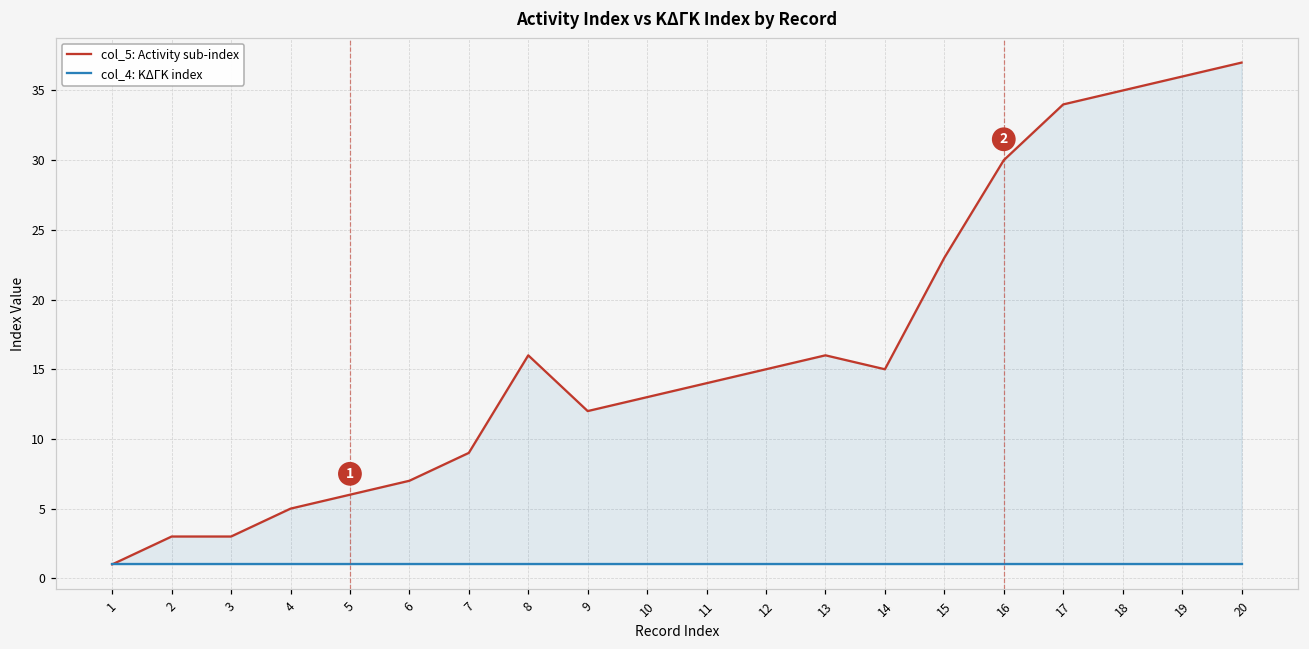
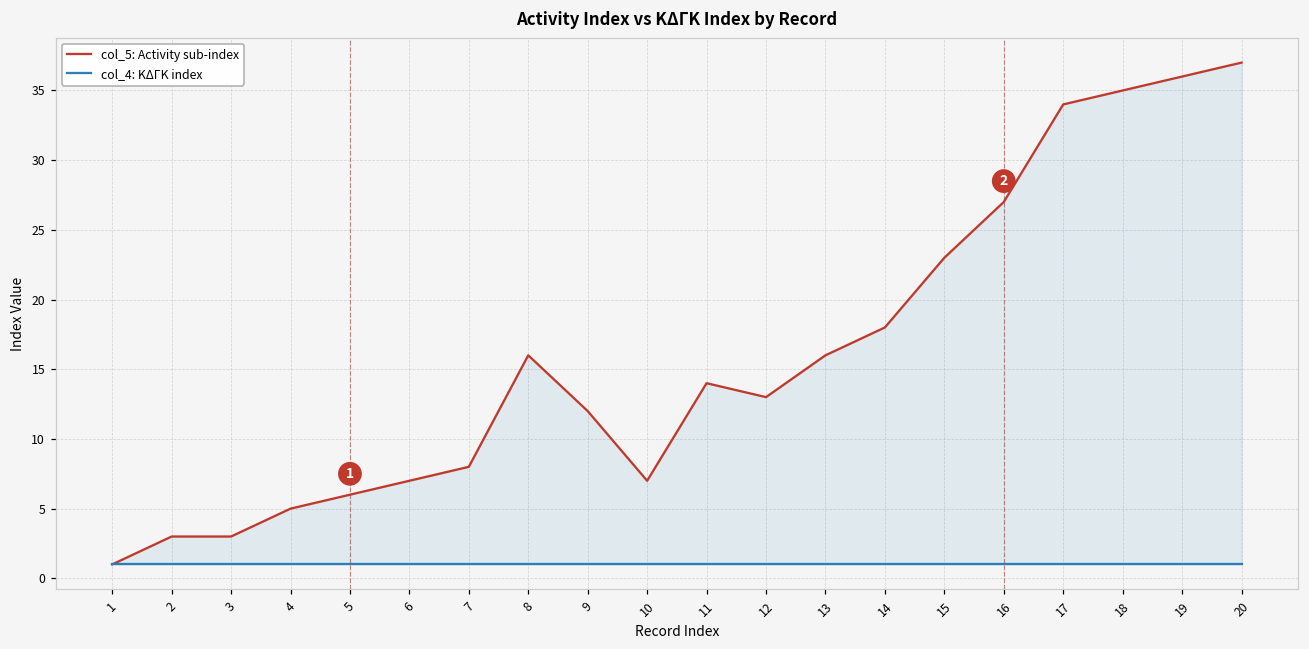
col_5: Activity sub-index, 7: 9 -> 8
col_5: Activity sub-index, 10: 13 -> 7
col_5: Activity sub-index, 12: 15 -> 13
col_5: Activity sub-index, 14: 15 -> 18
col_5: Activity sub-index, 16: 30 -> 27
